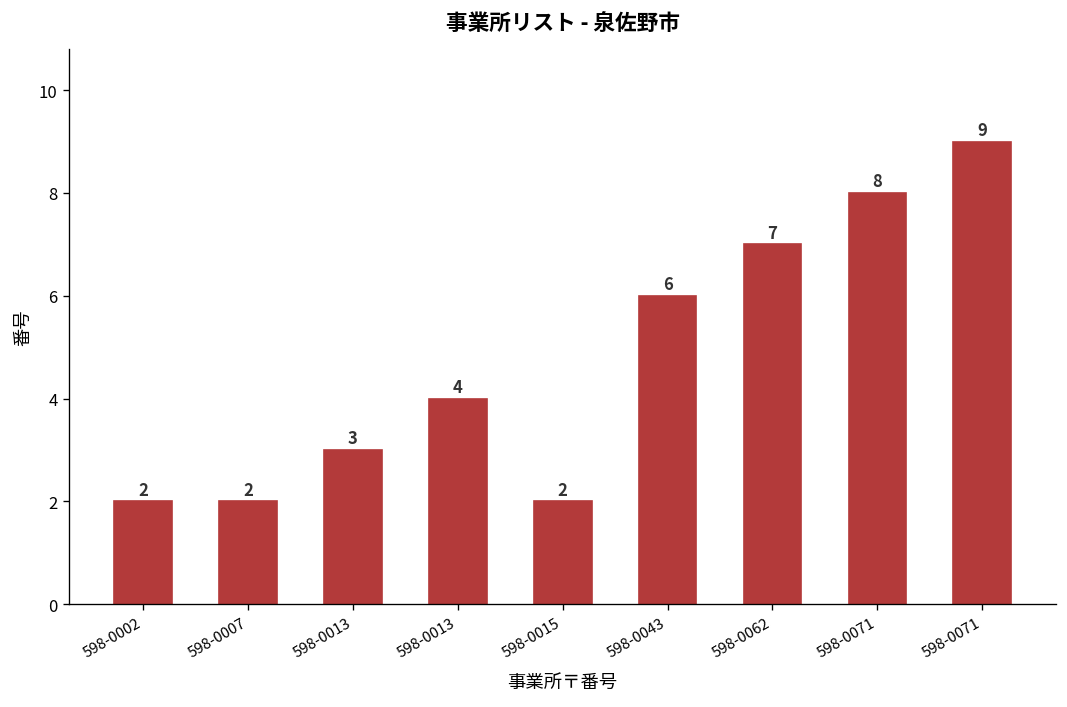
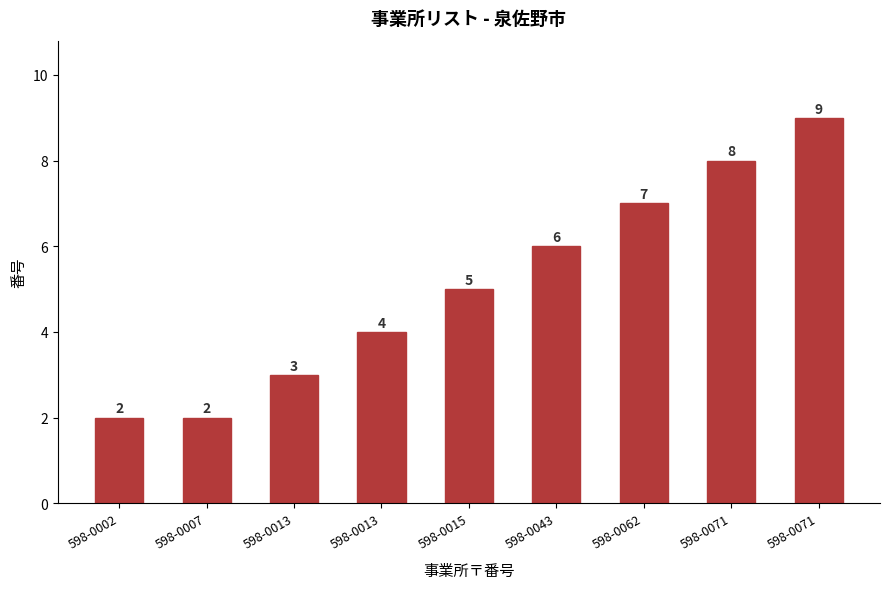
598-0015: 2 -> 5
